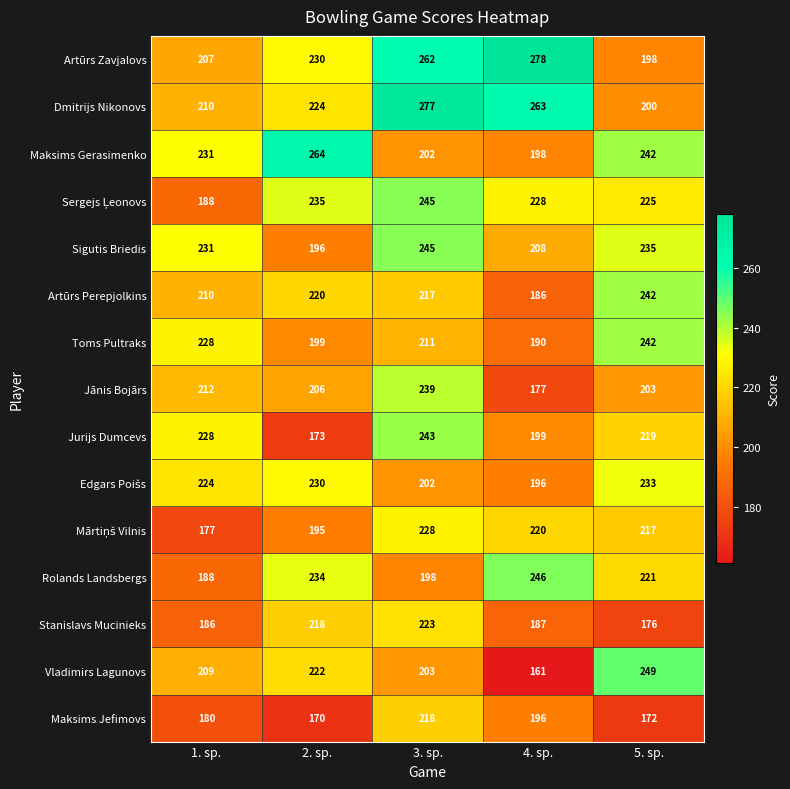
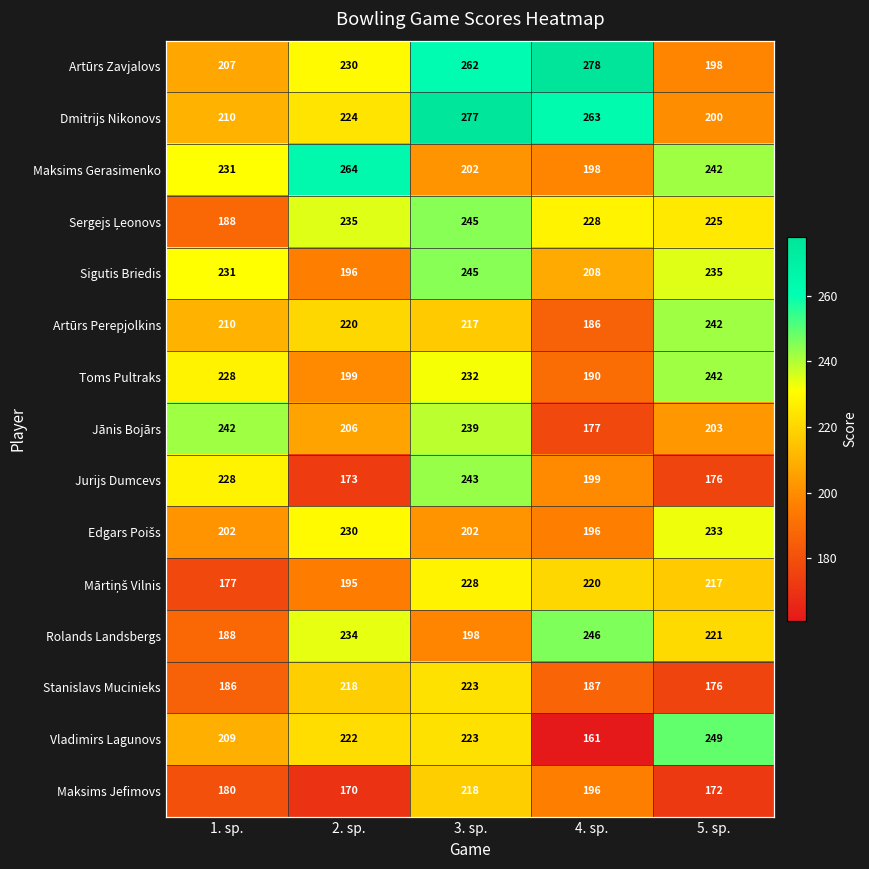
Toms Pultraks, 3. sp.: 211 -> 232
Jānis Bojārs, 1. sp.: 212 -> 242
Jurijs Dumcevs, 5. sp.: 219 -> 176
Edgars Poišs, 1. sp.: 224 -> 202
Vladimirs Lagunovs, 3. sp.: 203 -> 223
